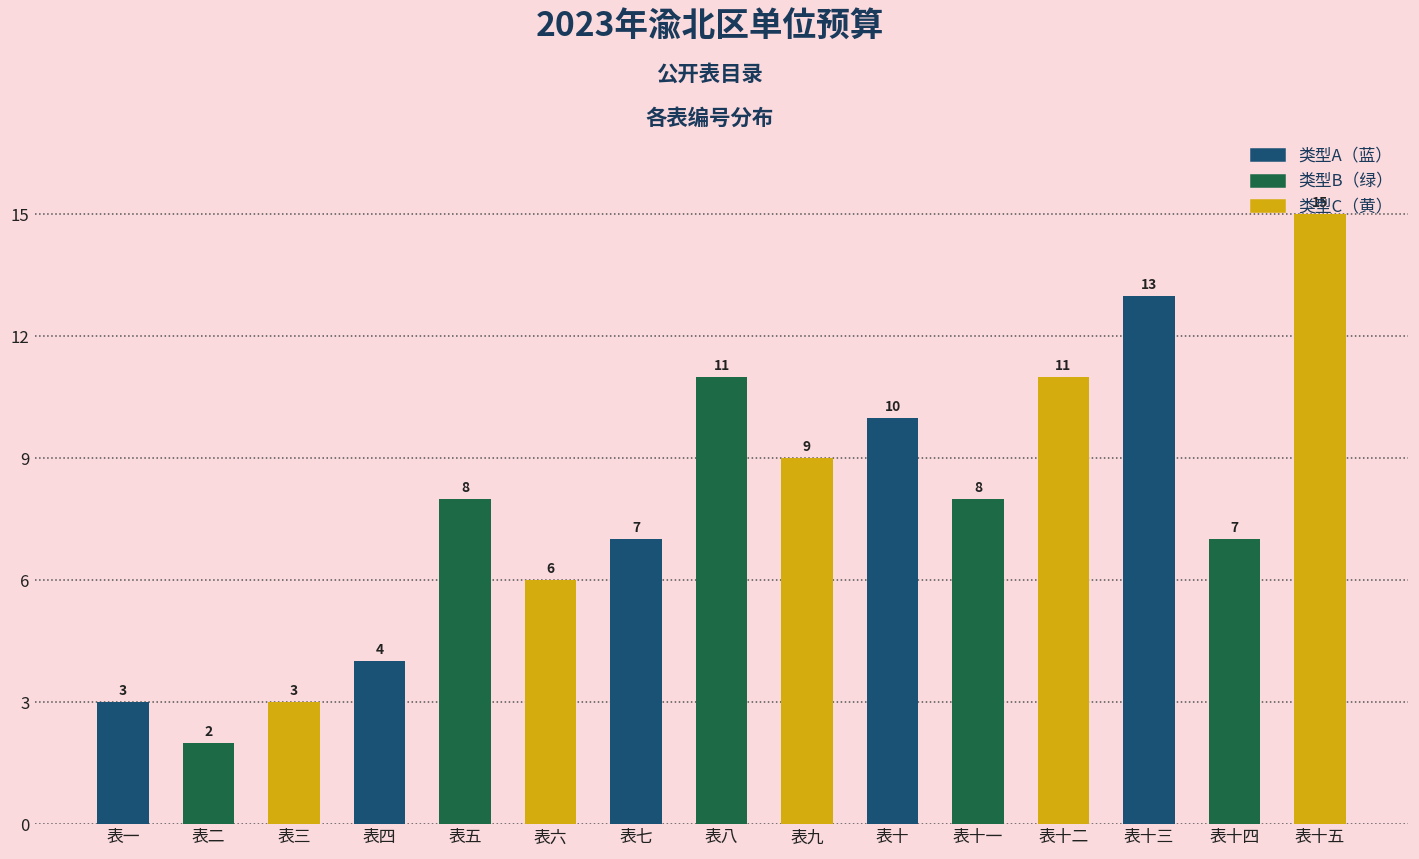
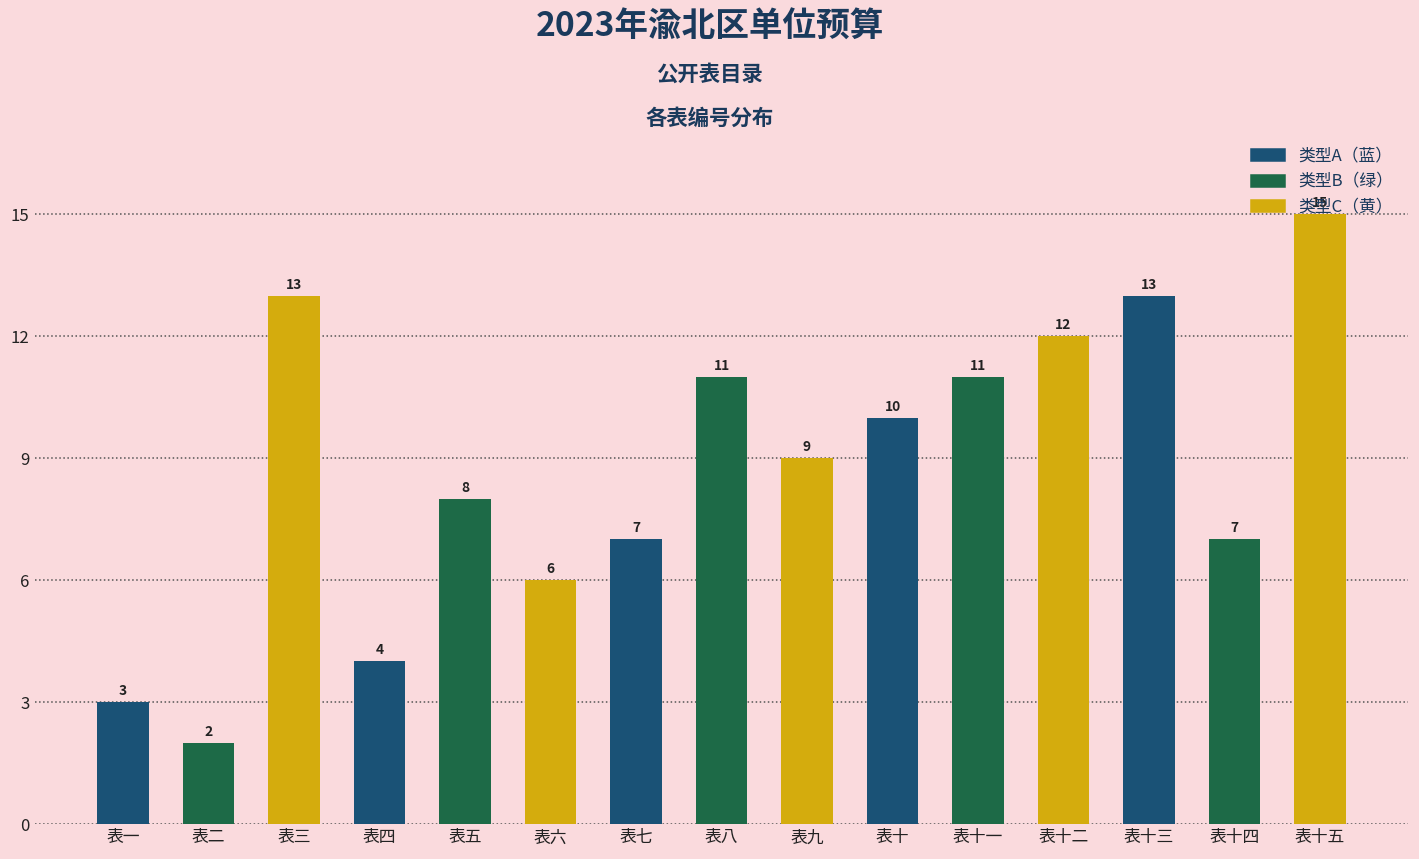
表三: 3 -> 13
表十一: 8 -> 11
表十二: 11 -> 12
